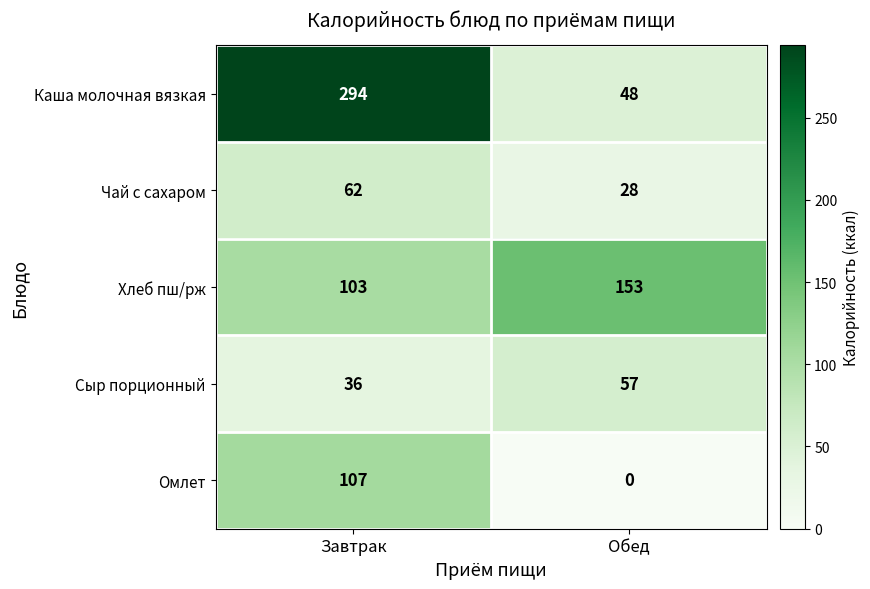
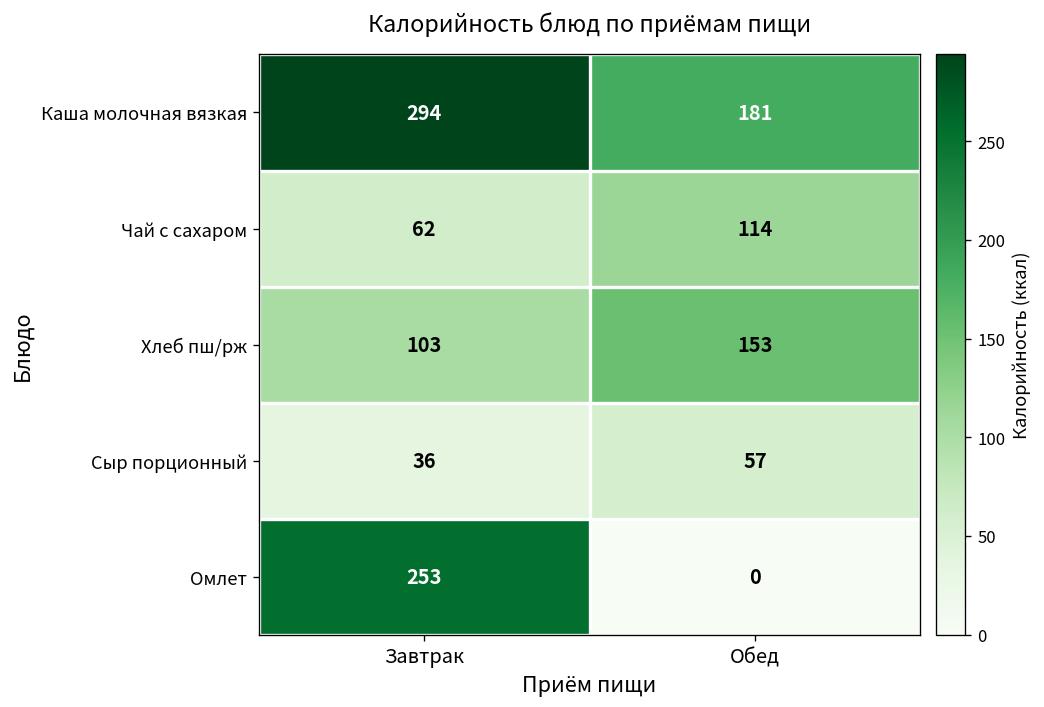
Каша молочная вязкая, Обед: 48 -> 181
Чай с сахаром, Обед: 28 -> 114
Омлет, Завтрак: 107 -> 253
